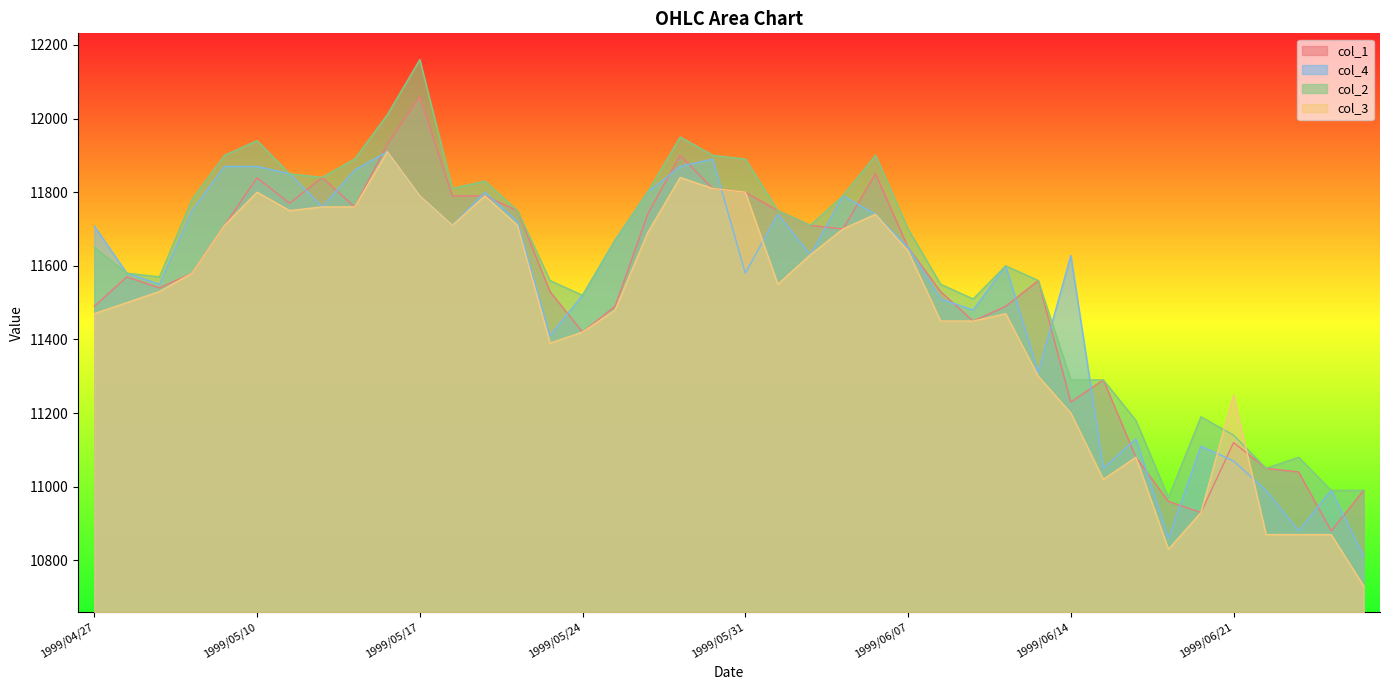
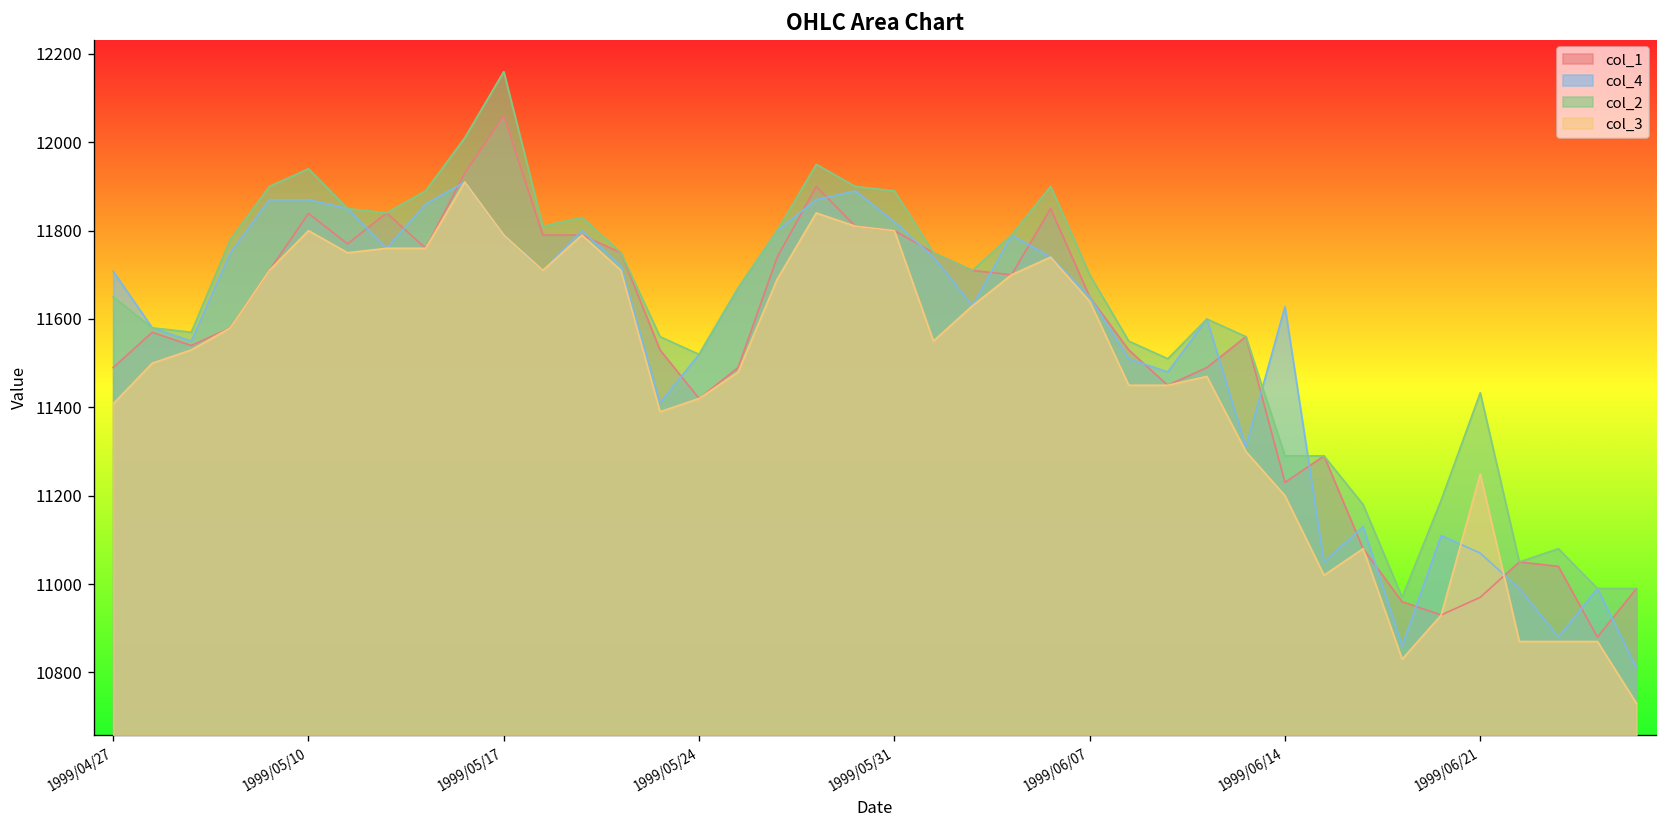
col_3, 1999/04/27: 11470 -> 11410
col_4, 1999/05/31: 11580 -> 11820
col_1, 1999/06/21: 11120 -> 10970
col_2, 1999/06/21: 11140 -> 11430
